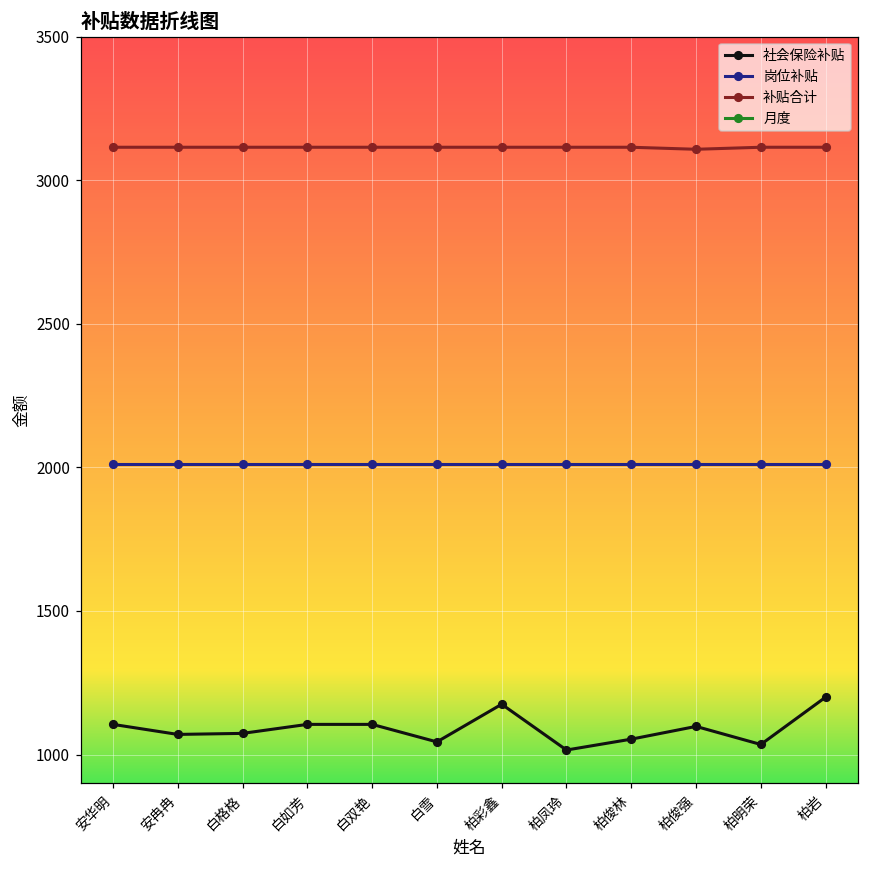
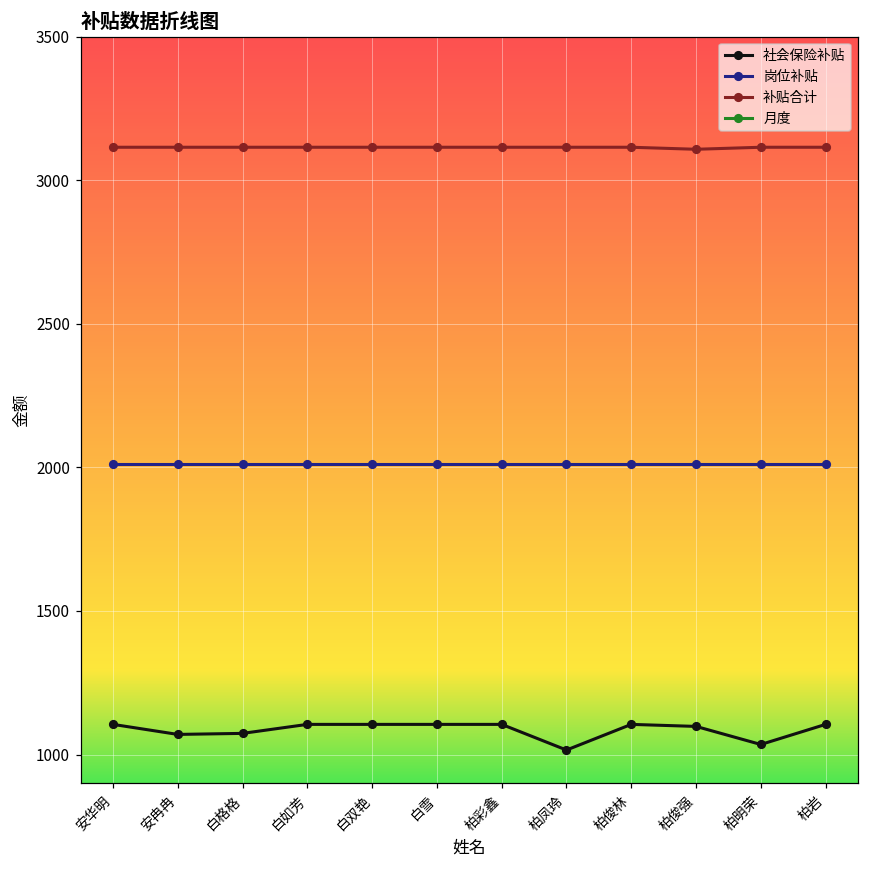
社会保险补贴, 白雪: 1040 -> 1100
社会保险补贴, 柏彩鑫: 1180 -> 1100
社会保险补贴, 柏俊林: 1050 -> 1100
社会保险补贴, 柏岩: 1200 -> 1100
